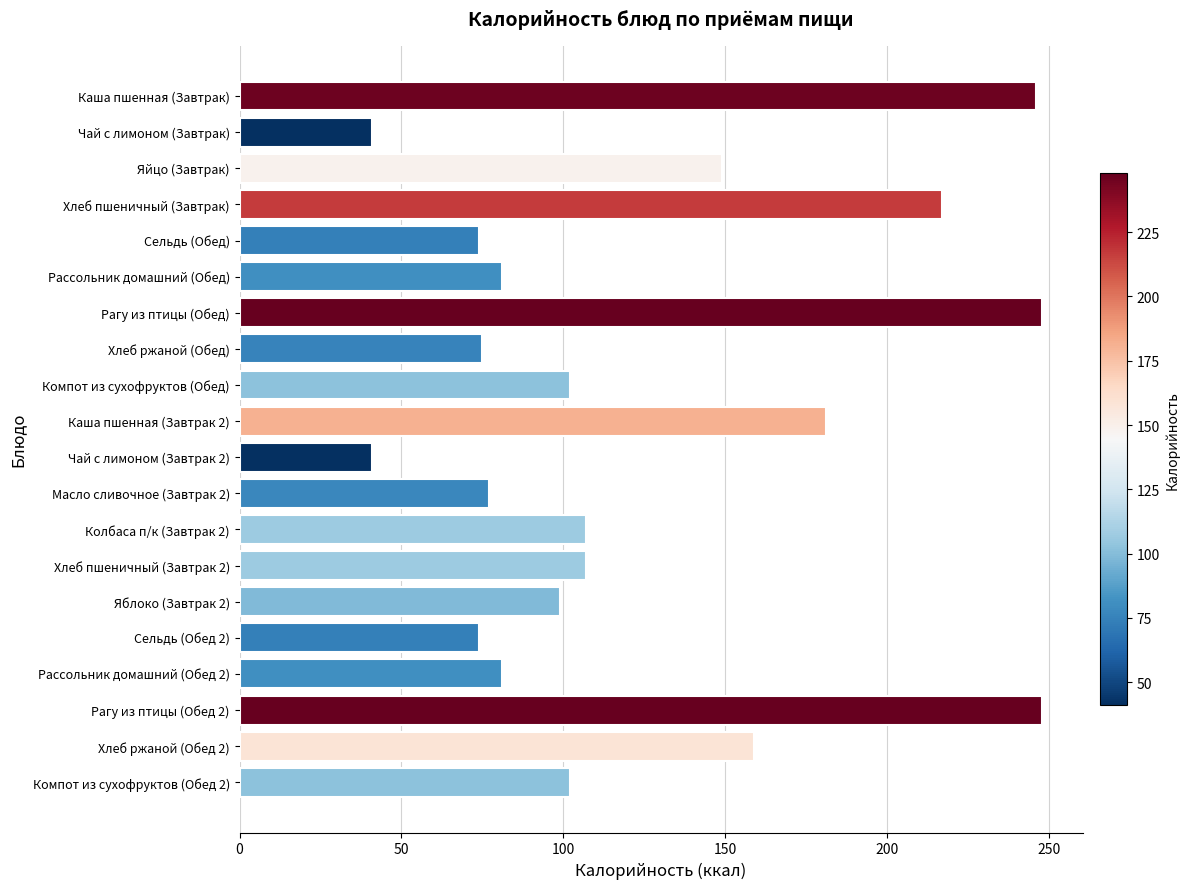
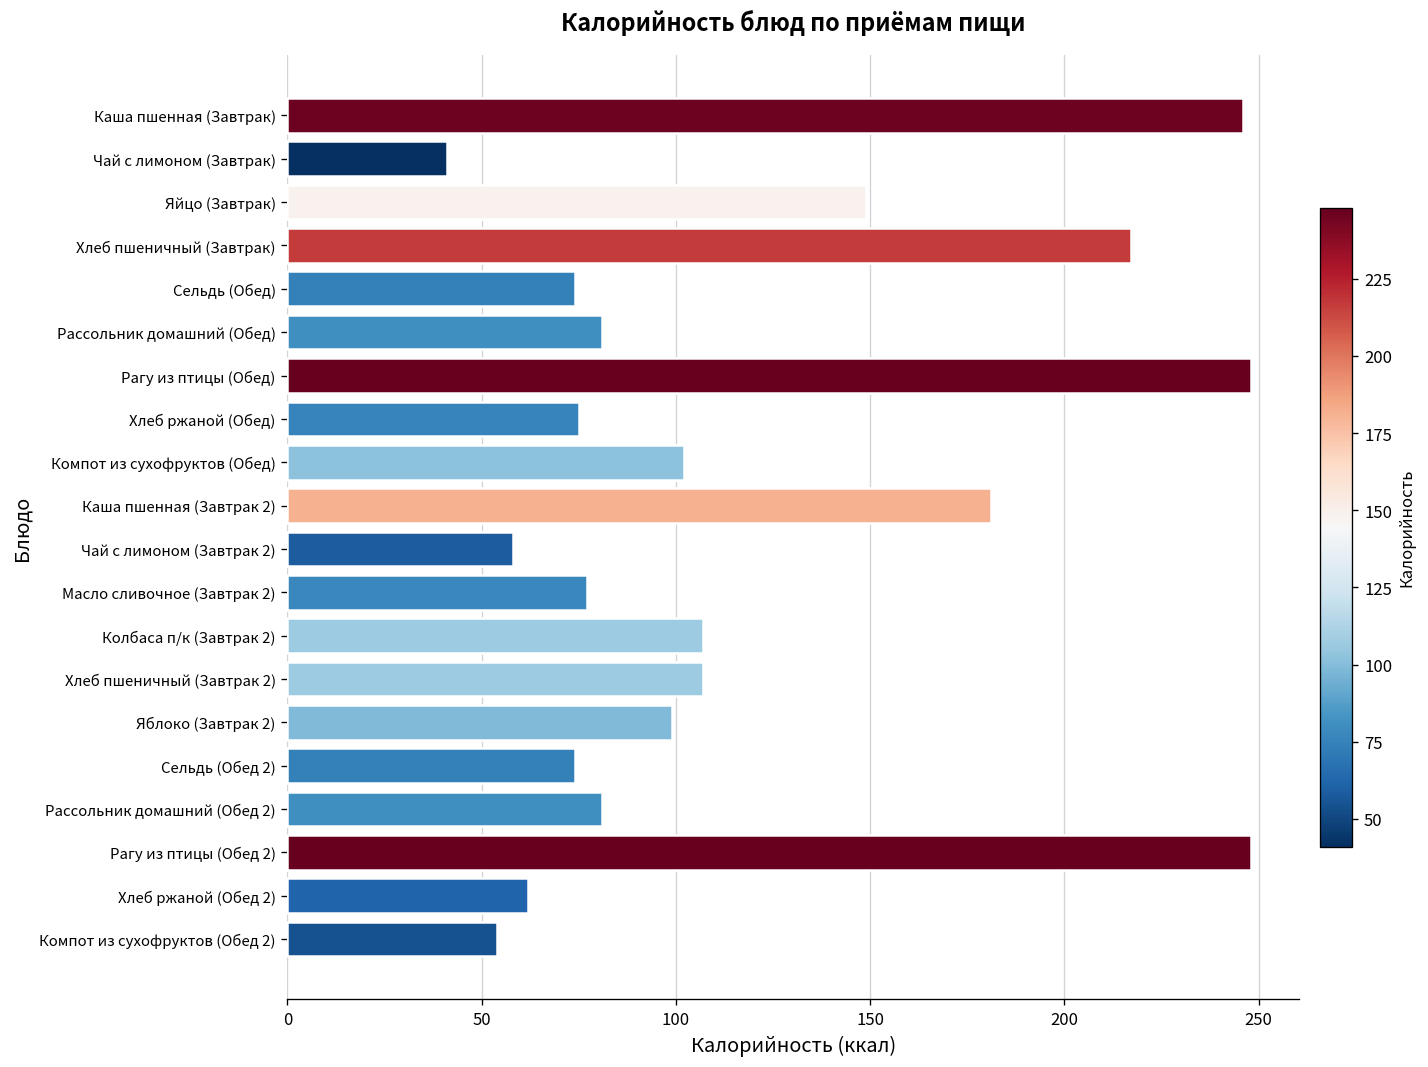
Чай с лимоном (Завтрак 2): 41 -> 58
Хлеб ржаной (Обед 2): 159 -> 62
Компот из сухофруктов (Обед 2): 102 -> 54
